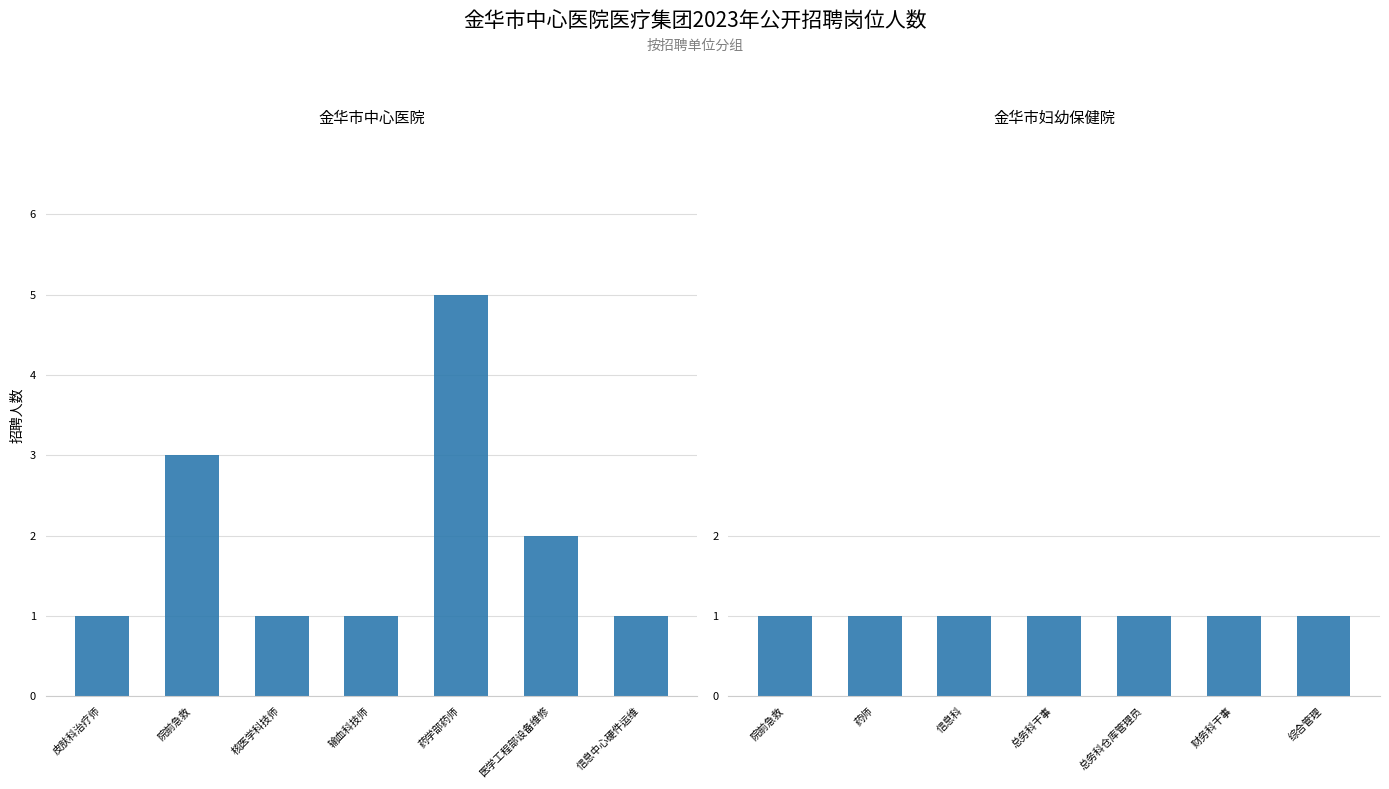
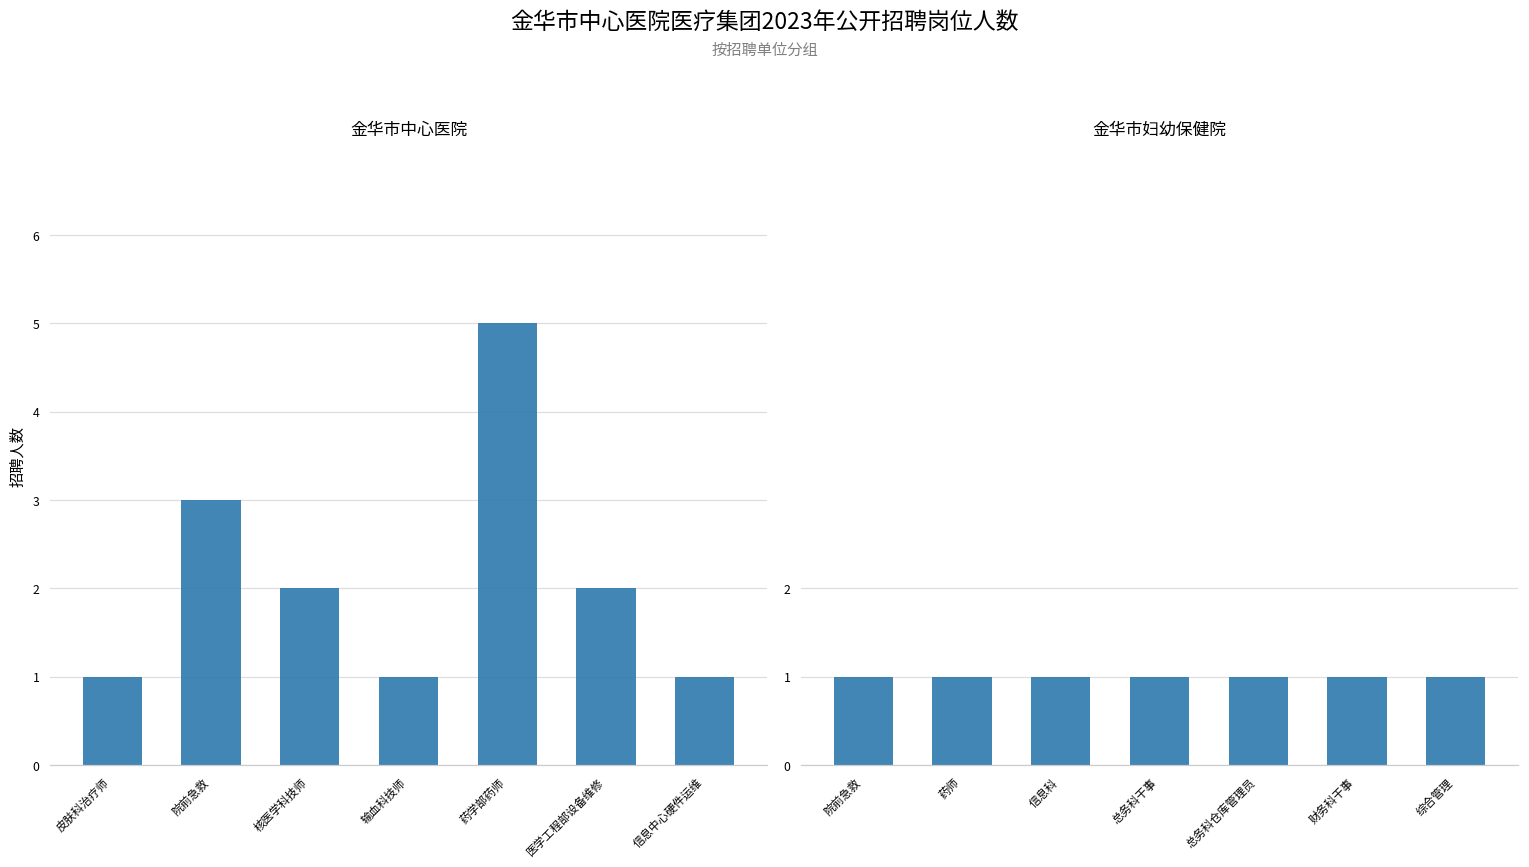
金华市中心医院, 核医学科技师: 1 -> 2
